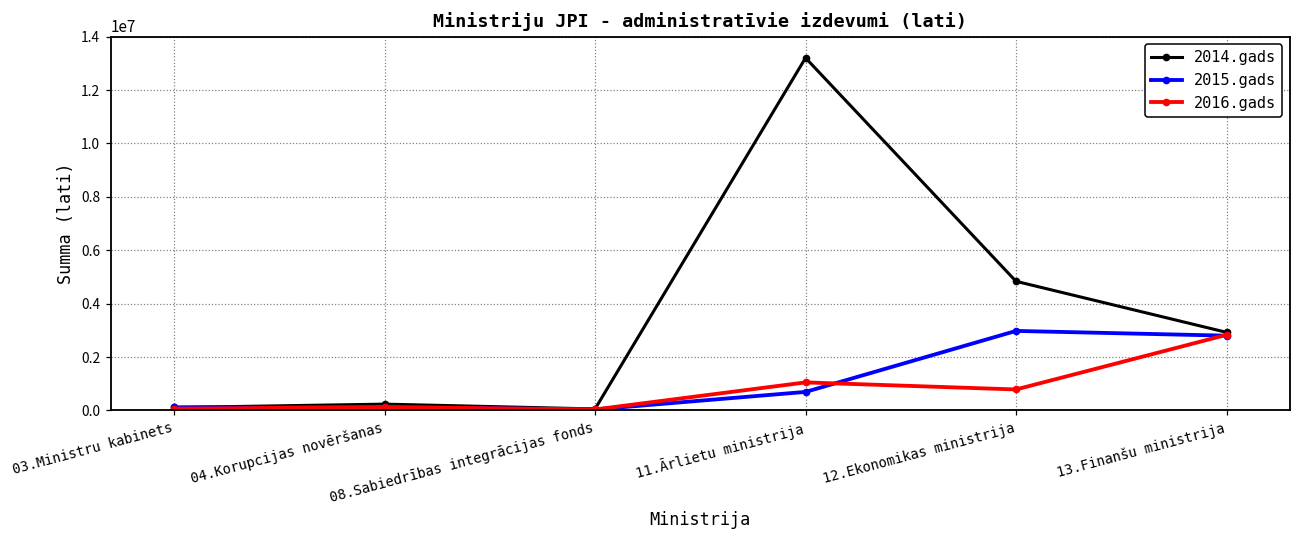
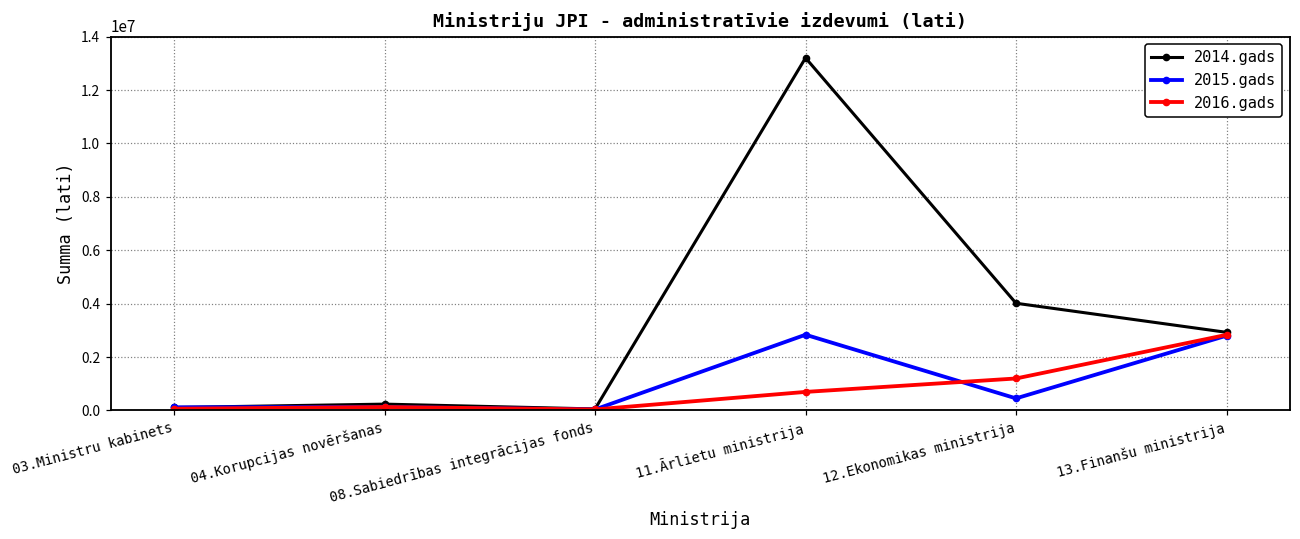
2015.gads, 11.Ārlietu ministrija: 700000 -> 2800000
2016.gads, 11.Ārlietu ministrija: 1000000 -> 700000
2014.gads, 12.Ekonomikas ministrija: 4800000 -> 4000000
2015.gads, 12.Ekonomikas ministrija: 3000000 -> 500000
2016.gads, 12.Ekonomikas ministrija: 800000 -> 1200000
